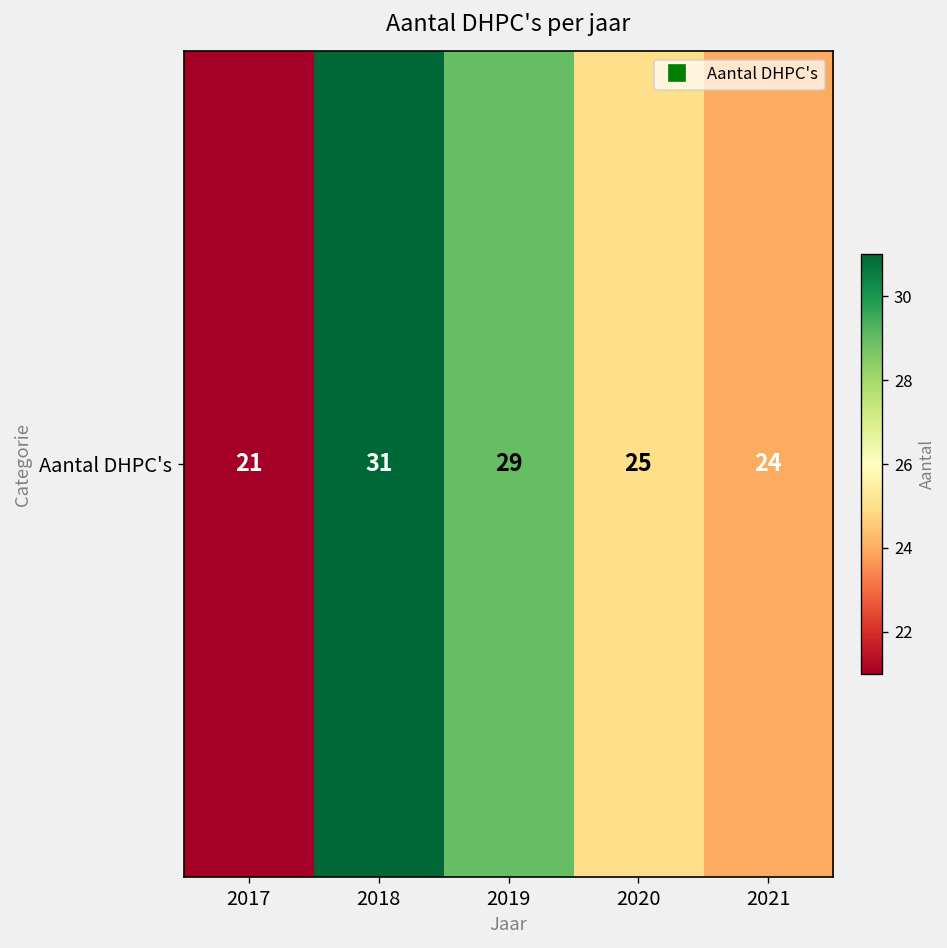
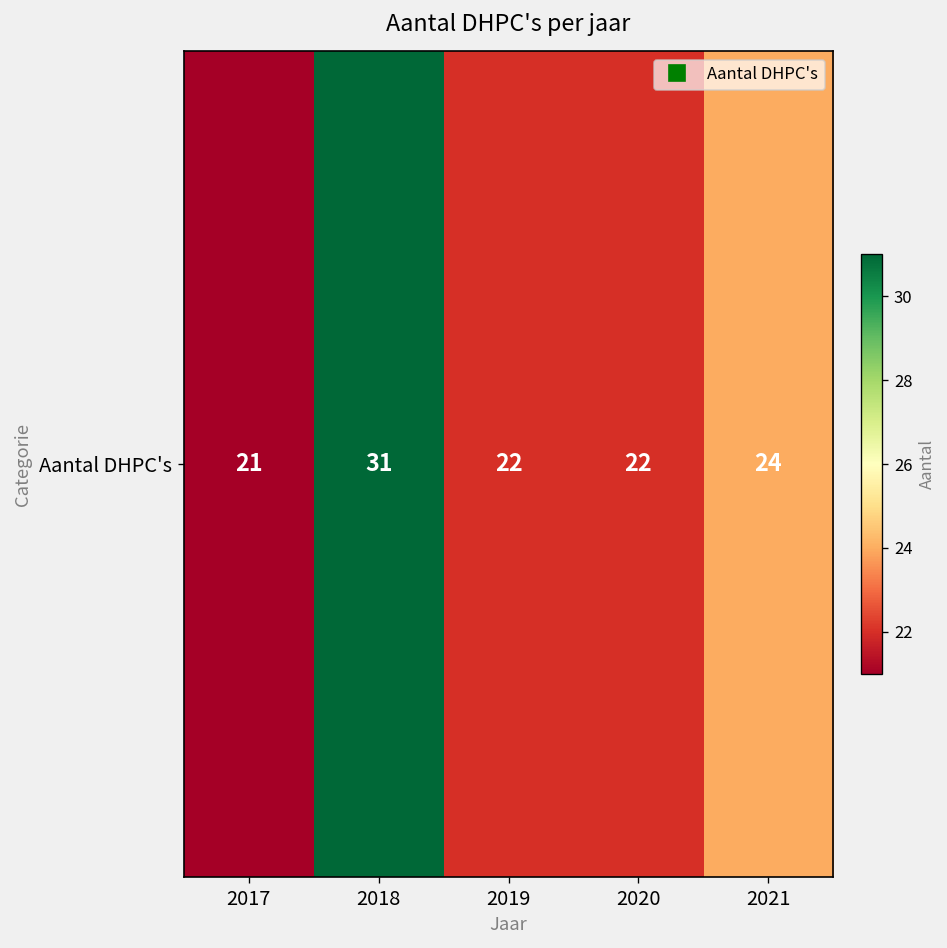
Aantal DHPC's, 2019: 29 -> 22
Aantal DHPC's, 2020: 25 -> 22
